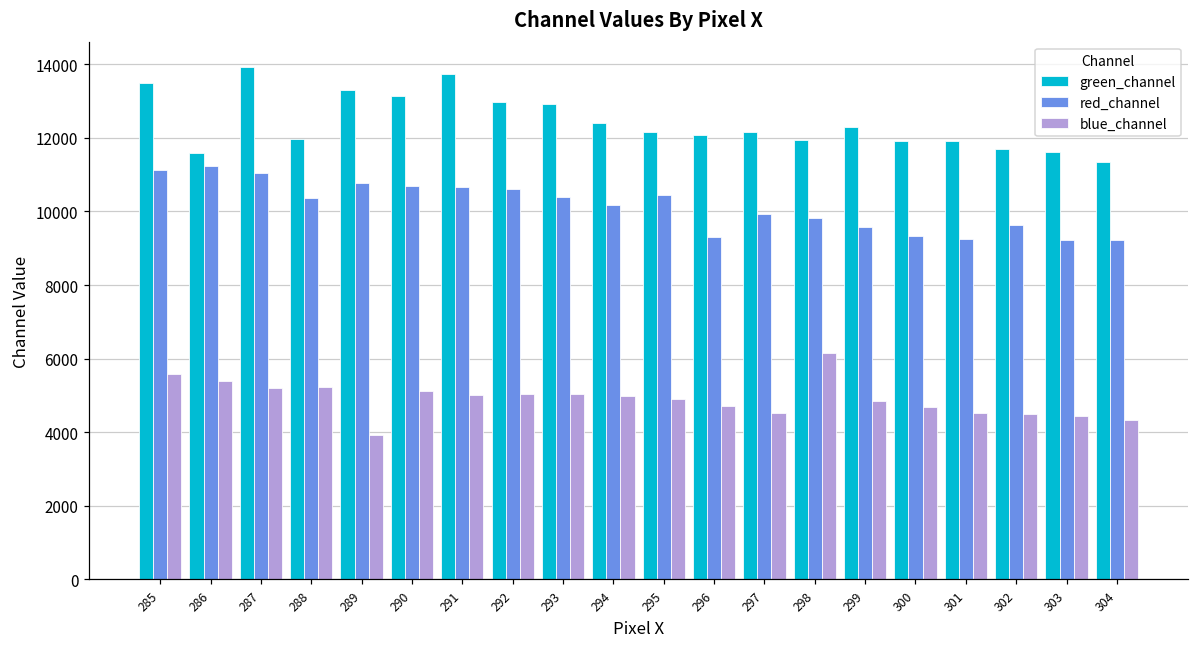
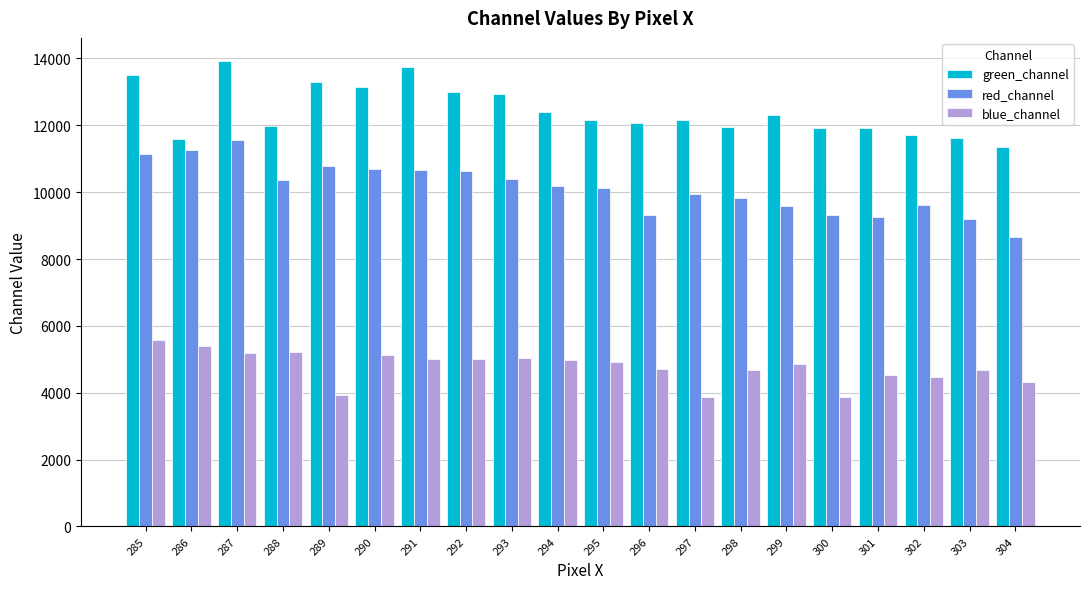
red_channel, 287: 11100 -> 11500
red_channel, 295: 10400 -> 10100
blue_channel, 297: 4500 -> 3900
blue_channel, 298: 6200 -> 4700
blue_channel, 300: 4700 -> 3900
blue_channel, 303: 4400 -> 4700
red_channel, 304: 9200 -> 8700
